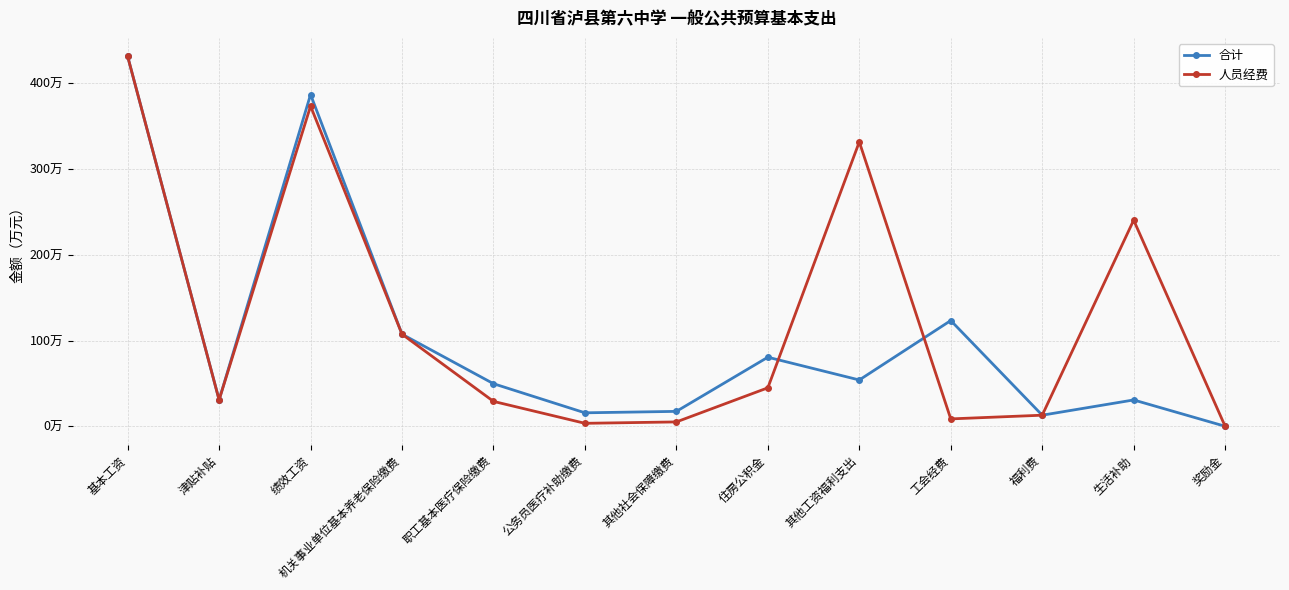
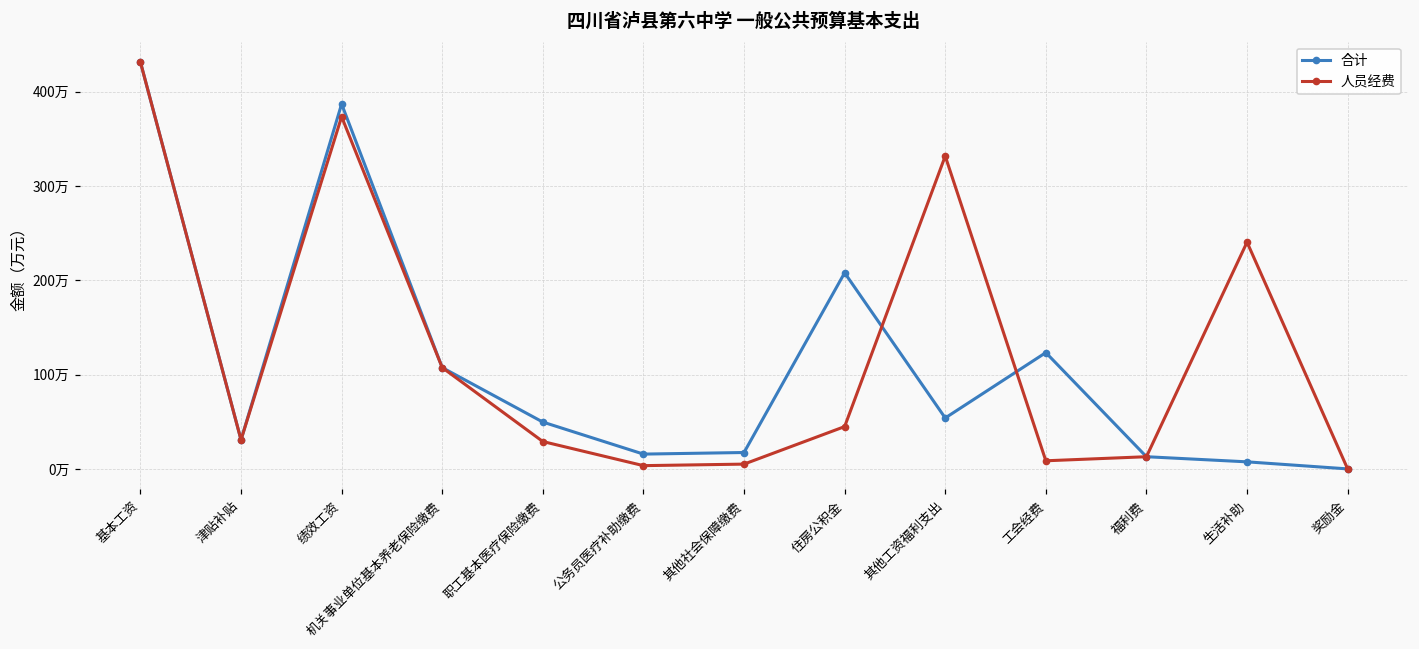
合计, 住房公积金: 80万 -> 210万
合计, 生活补助: 30万 -> 10万
